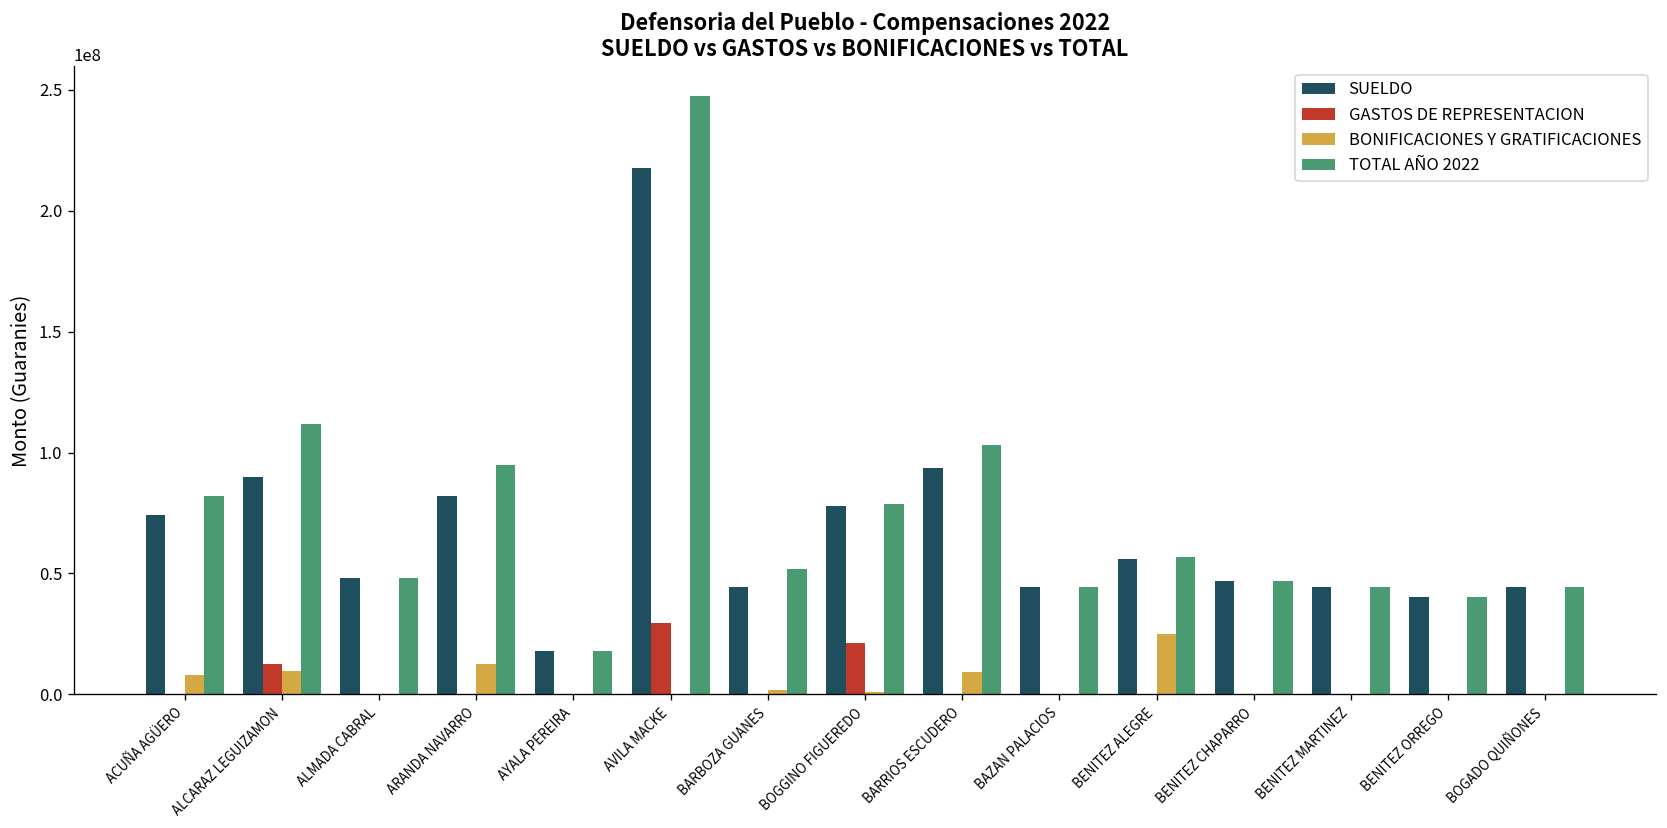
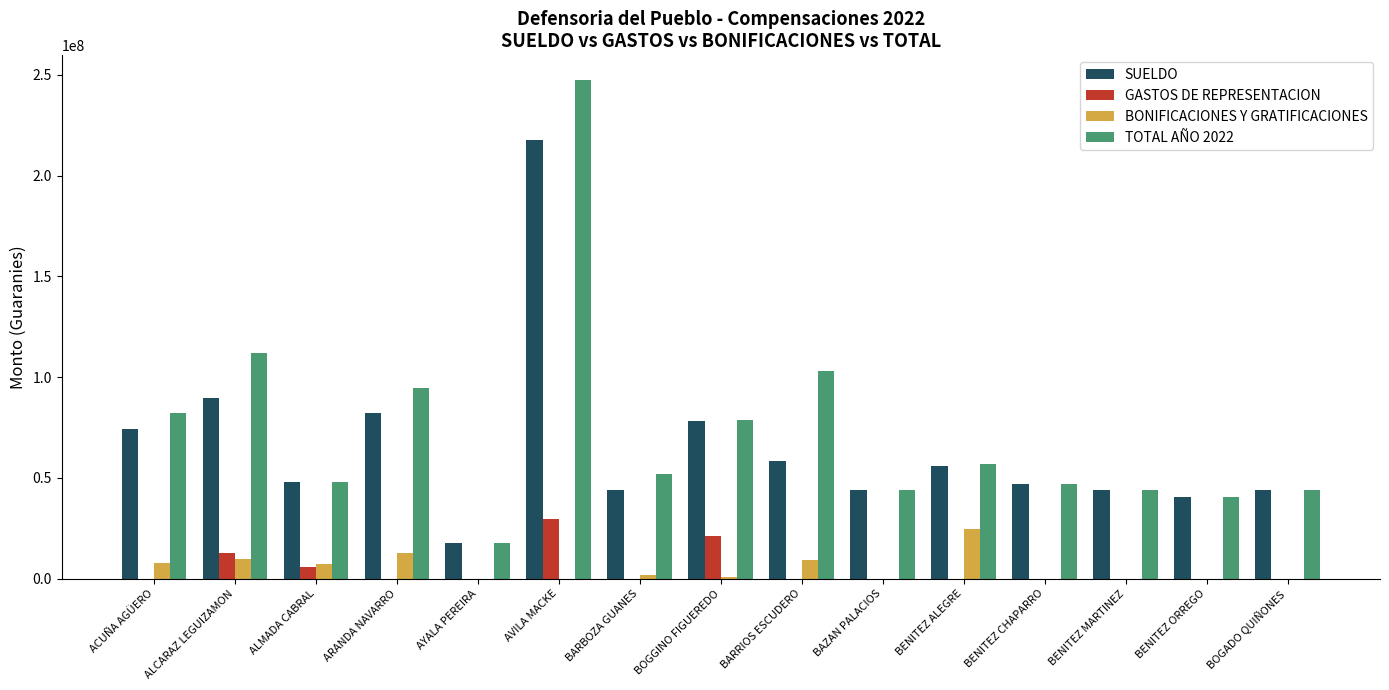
GASTOS DE REPRESENTACION, ALMADA CABRAL: 0 -> 6000000
BONIFICACIONES Y GRATIFICACIONES, ALMADA CABRAL: 0 -> 7000000
SUELDO, BARRIOS ESCUDERO: 94000000 -> 58000000
